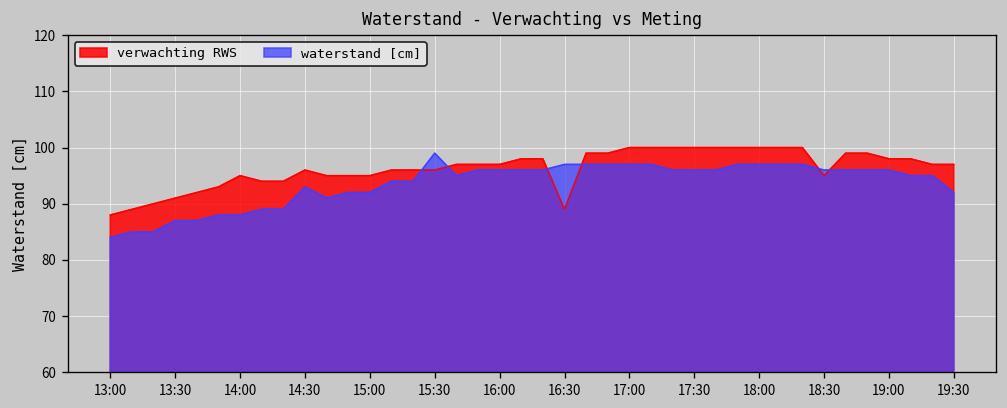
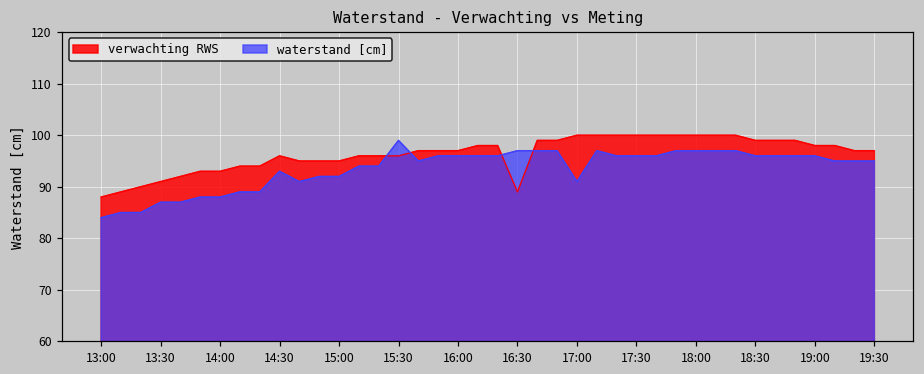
verwachting RWS, 14:00: 95 -> 93
waterstand [cm], 17:00: 97 -> 91
verwachting RWS, 18:30: 95 -> 99
waterstand [cm], 19:30: 92 -> 95
